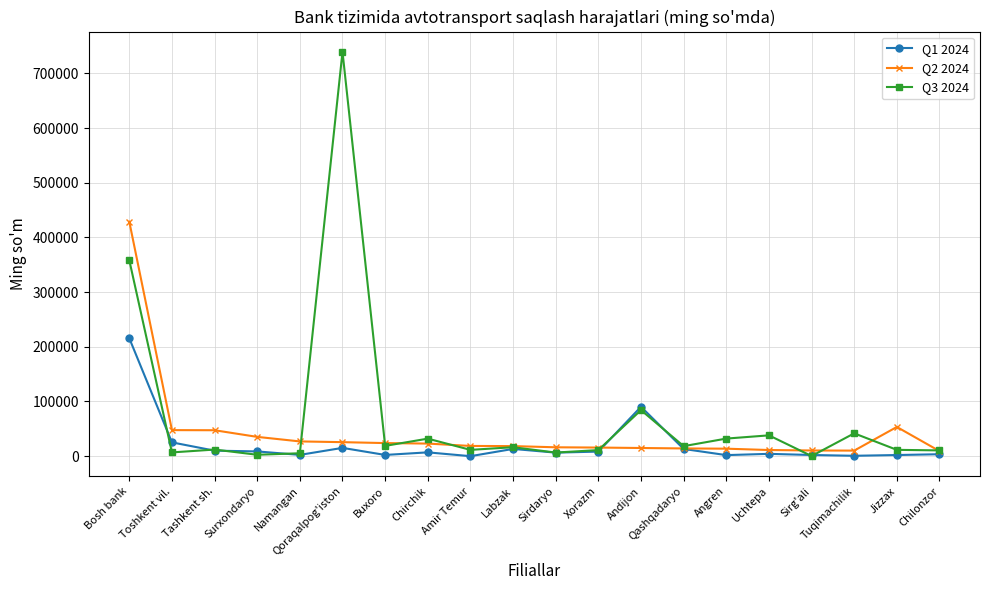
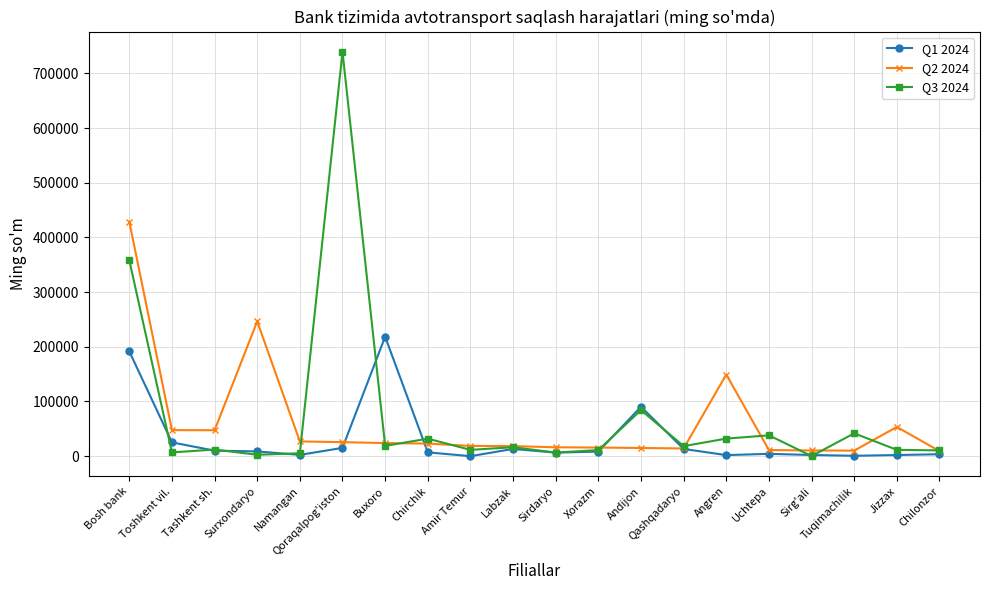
Q1 2024, Bosh bank: 220000 -> 190000
Q2 2024, Surxondaryo: 40000 -> 250000
Q1 2024, Buxoro: 0 -> 220000
Q2 2024, Angren: 10000 -> 150000
